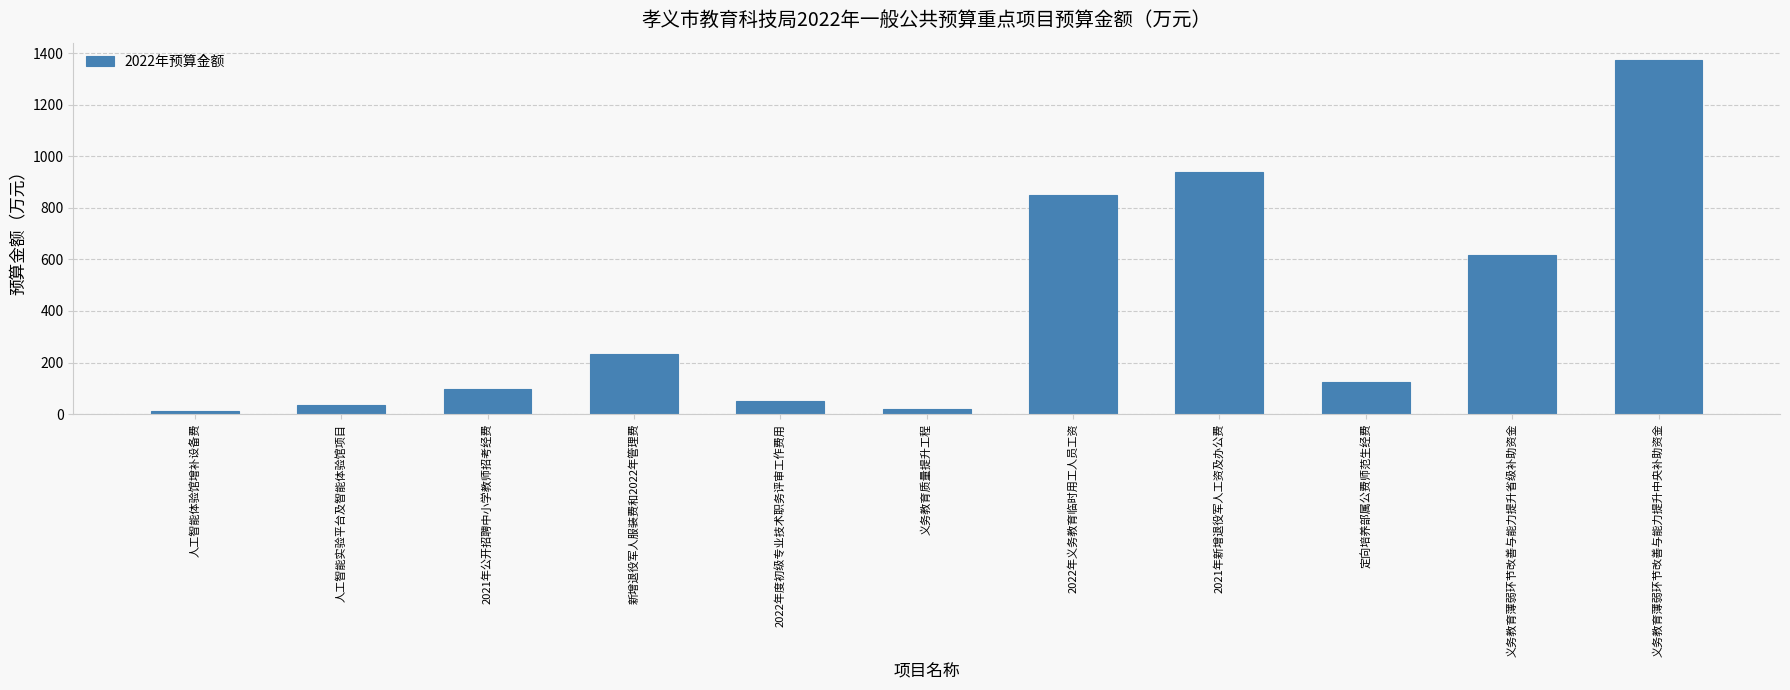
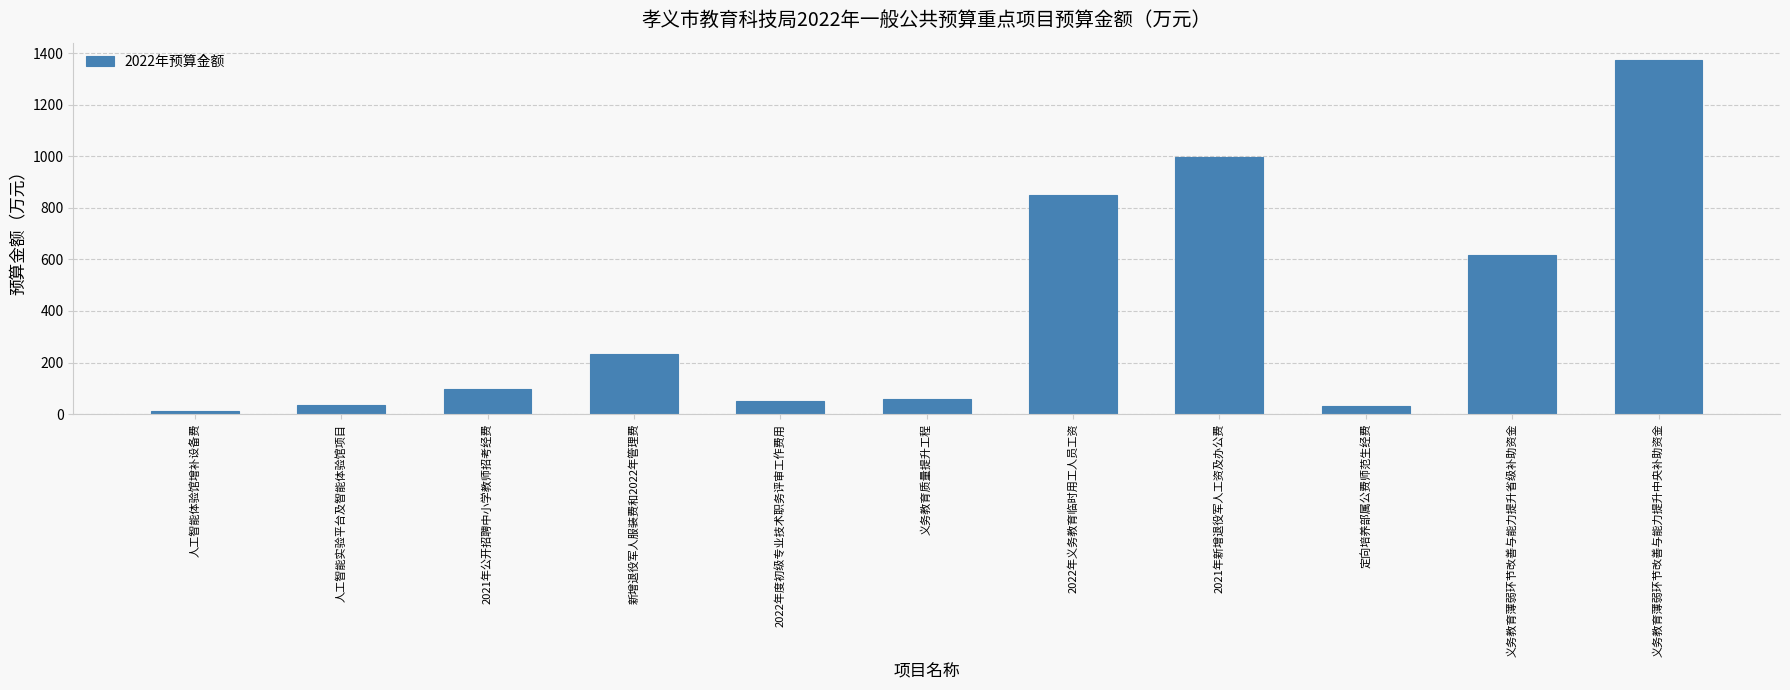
义务教育质量提升工程: 20 -> 60
2021年新增退役军人工资及办公费: 940 -> 1000
定向培养部属公费师范生经费: 120 -> 30
